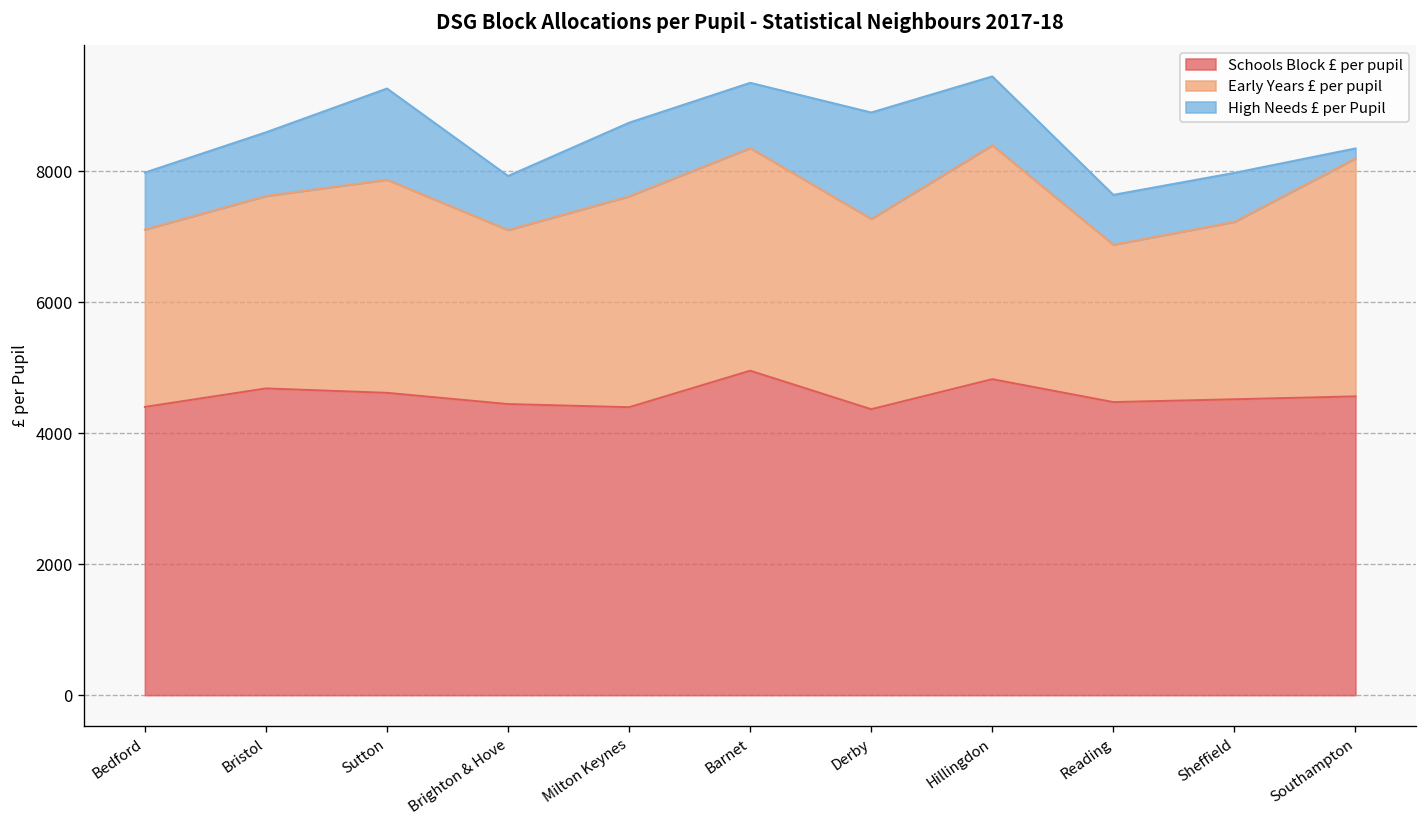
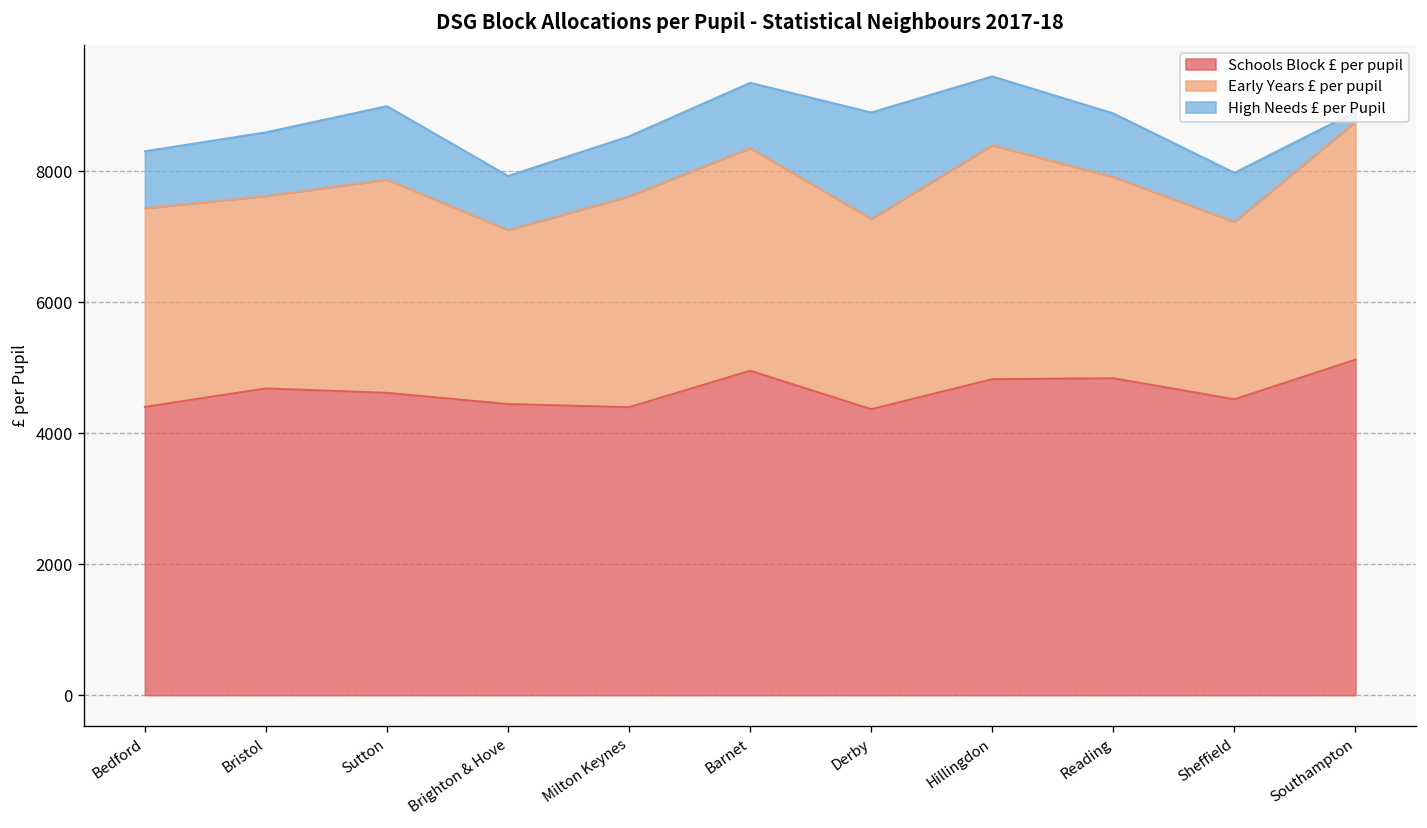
Early Years £ per pupil, Bedford: 2700 -> 3000
High Needs £ per Pupil, Sutton: 1400 -> 1100
High Needs £ per Pupil, Milton Keynes: 1100 -> 900
Schools Block £ per pupil, Reading: 4500 -> 4800
Early Years £ per pupil, Reading: 2400 -> 3100
High Needs £ per Pupil, Reading: 800 -> 1000
Schools Block £ per pupil, Southampton: 4600 -> 5100
